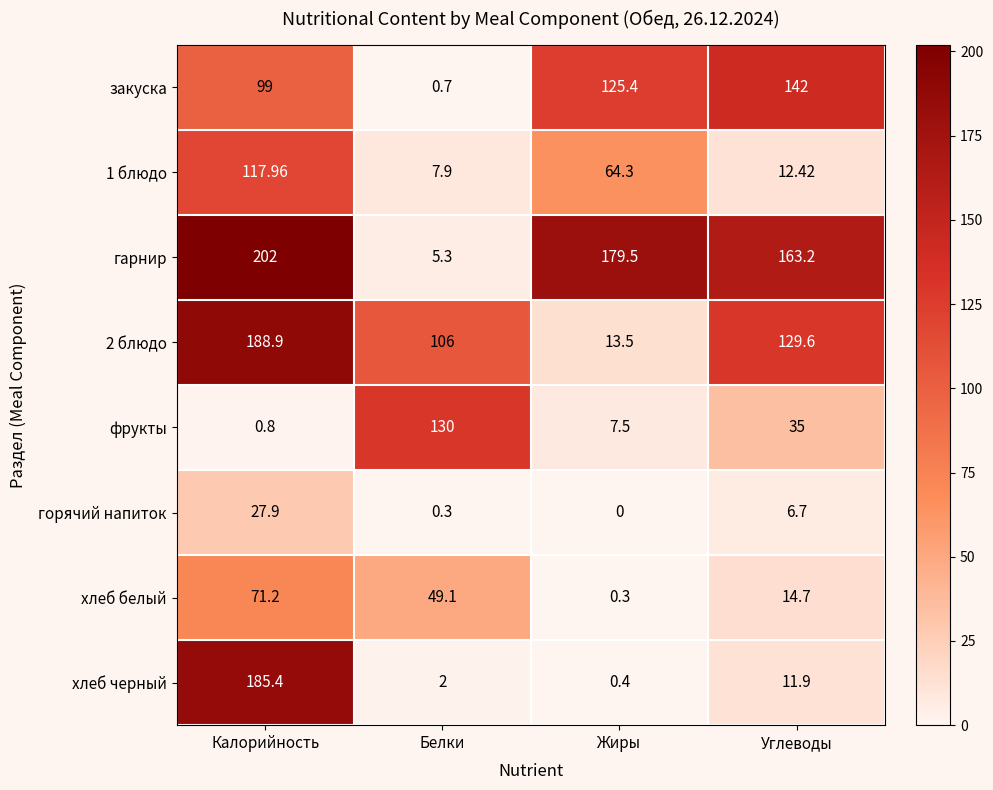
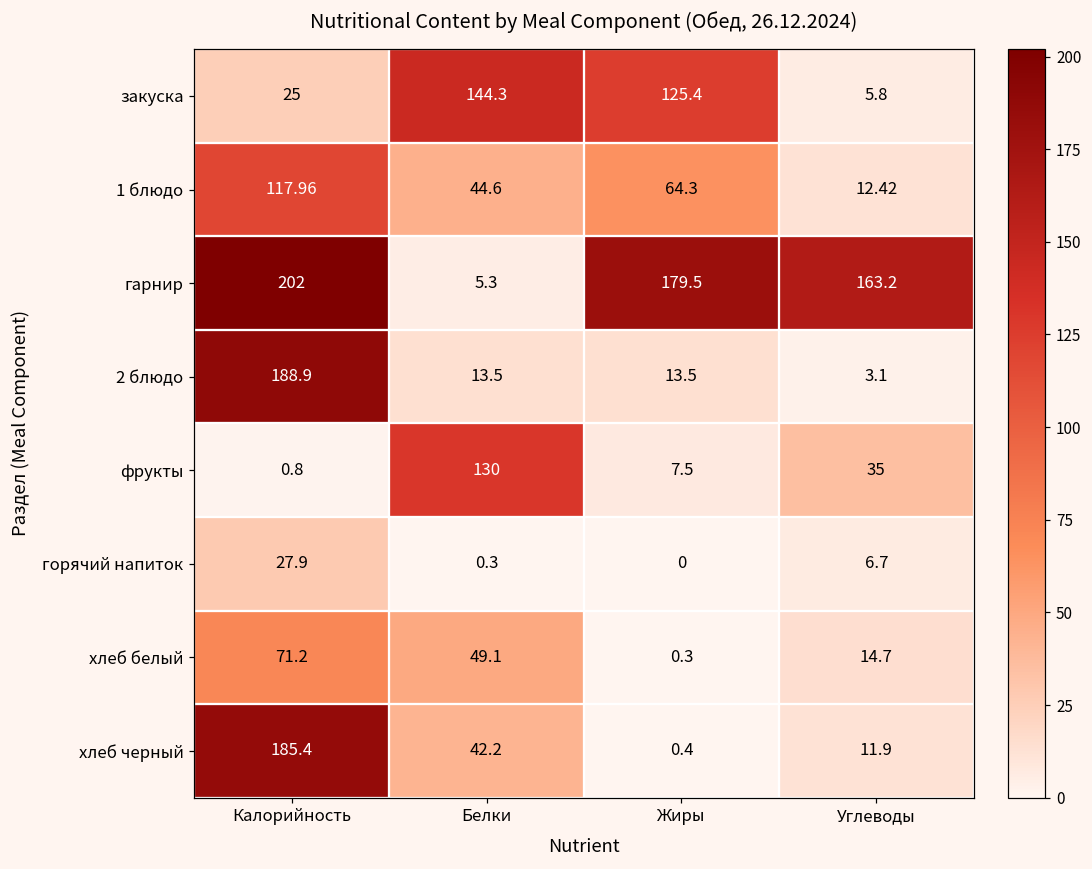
закуска, Калорийность: 99 -> 25
закуска, Белки: 0.7 -> 144.3
закуска, Углеводы: 142 -> 5.8
1 блюдо, Белки: 7.9 -> 44.6
2 блюдо, Белки: 106 -> 13.5
2 блюдо, Углеводы: 129.6 -> 3.1
хлеб черный, Белки: 2 -> 42.2
